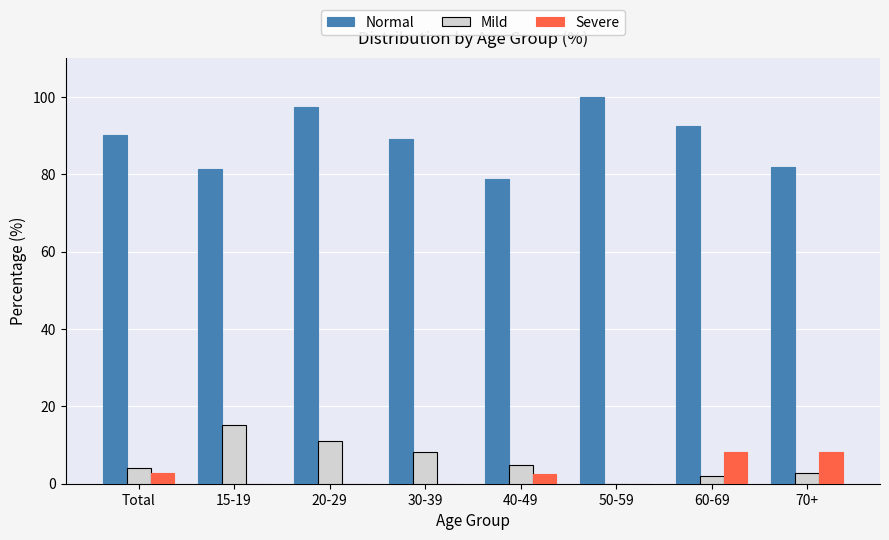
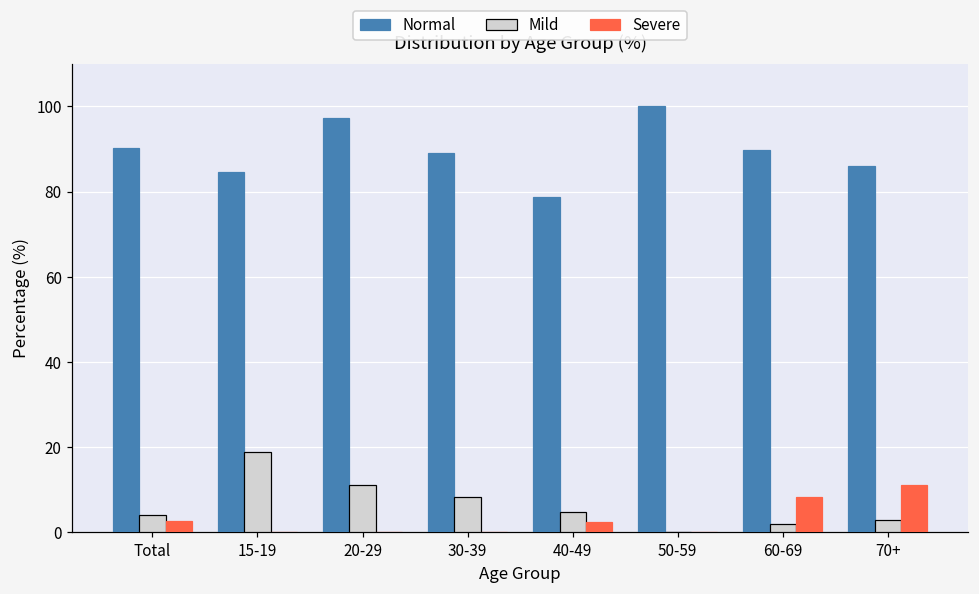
Normal, 15-19: 81 -> 85
Mild, 15-19: 15 -> 19
Normal, 60-69: 92 -> 90
Normal, 70+: 82 -> 86
Severe, 70+: 8 -> 11
